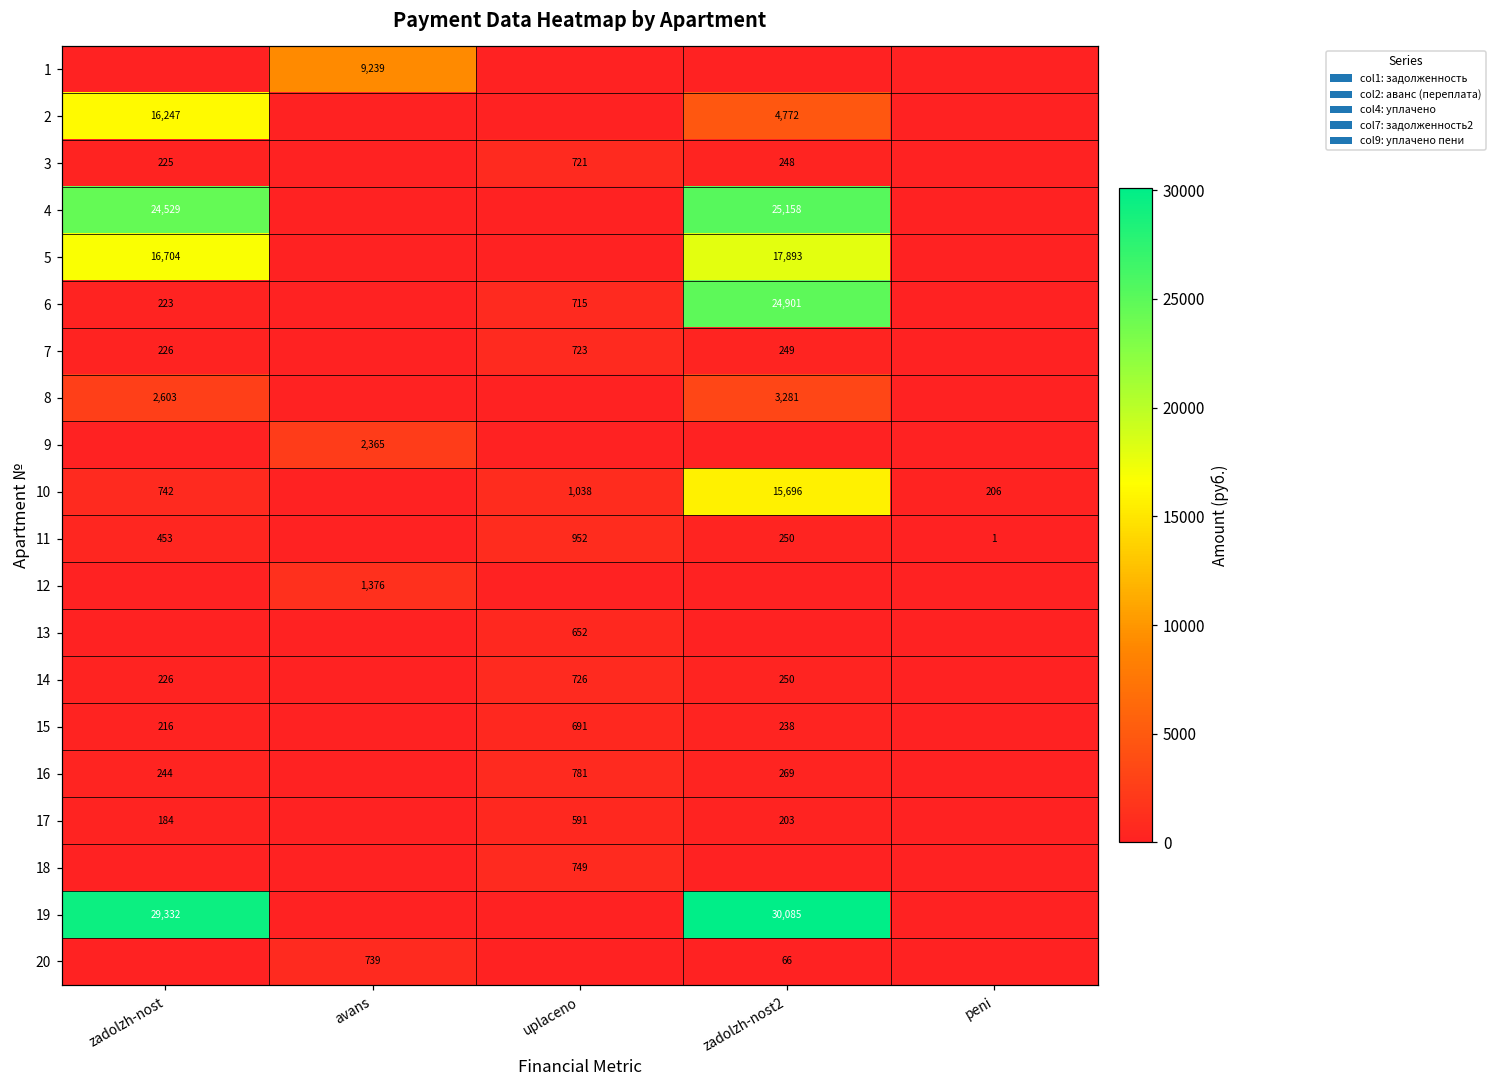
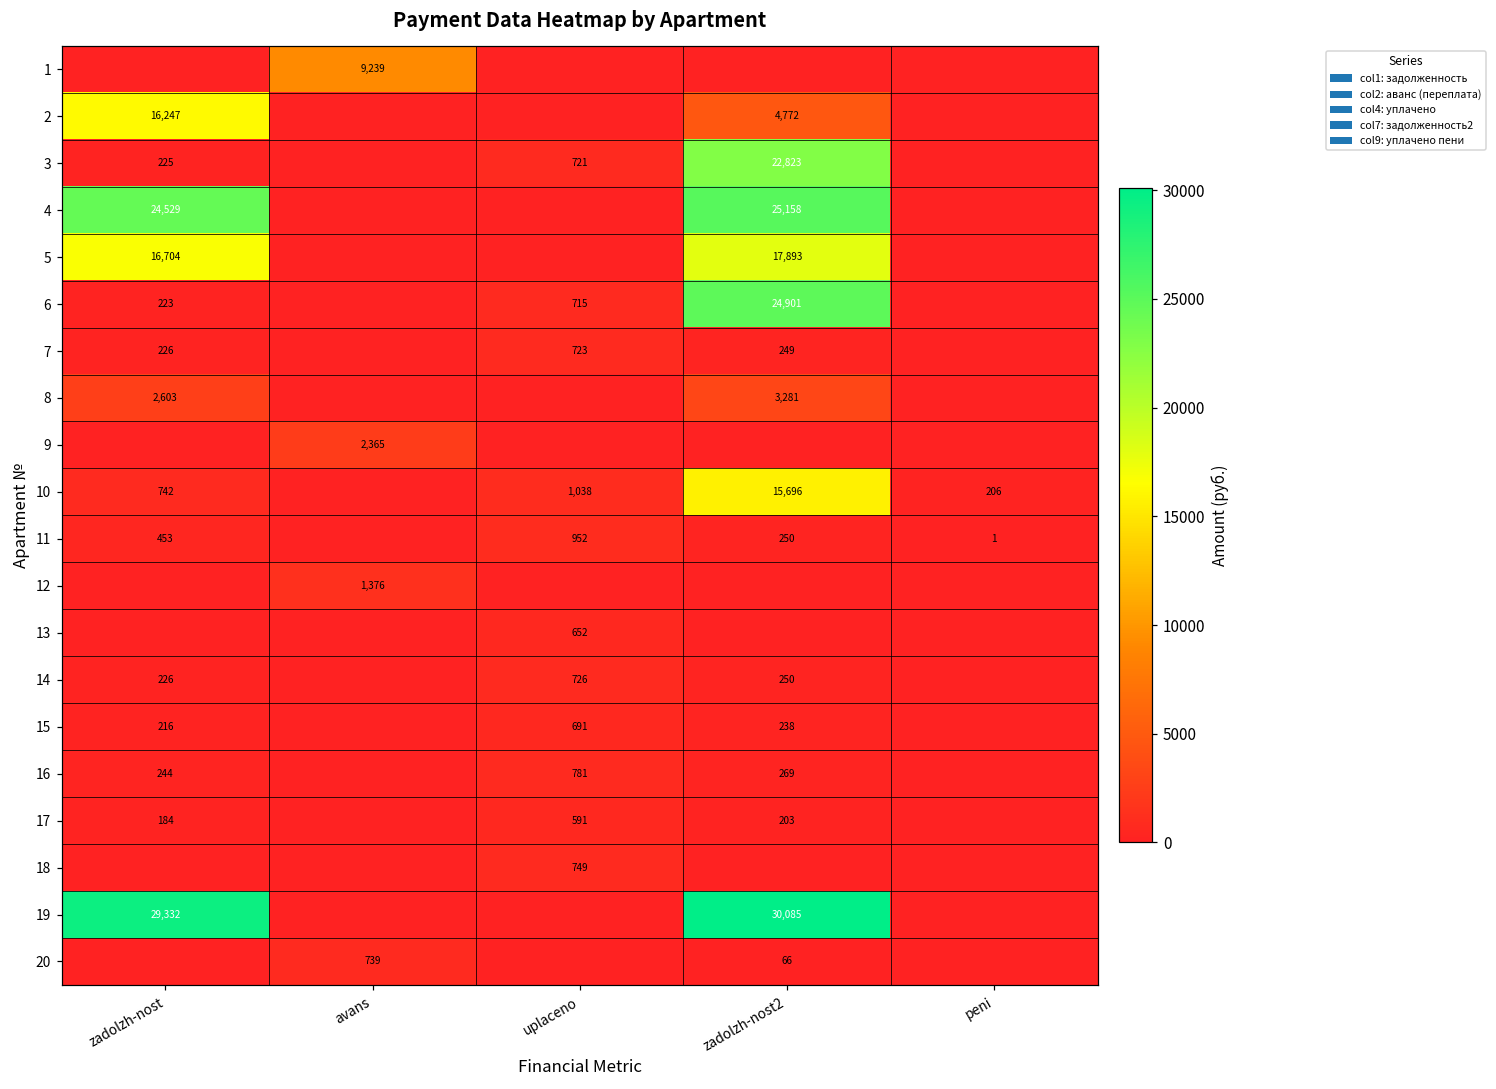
3, zadolzh-nost2: 248 -> 22,823
